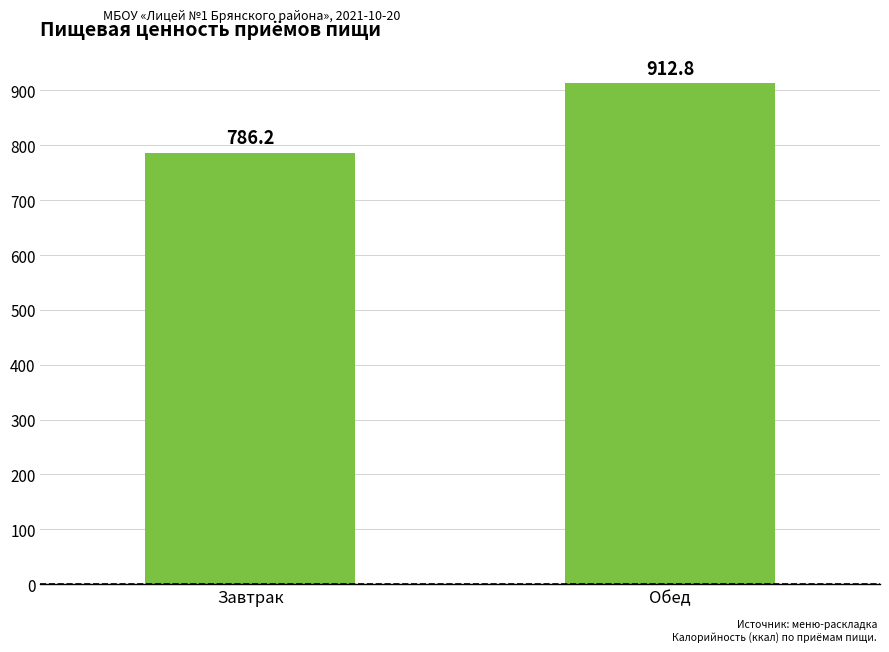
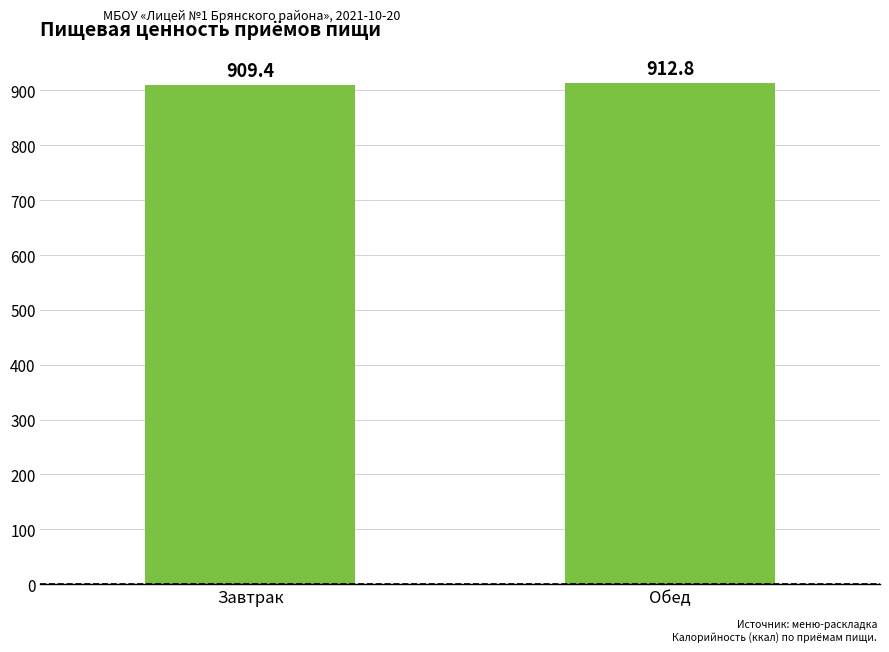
Завтрак: 786.2 -> 909.4
